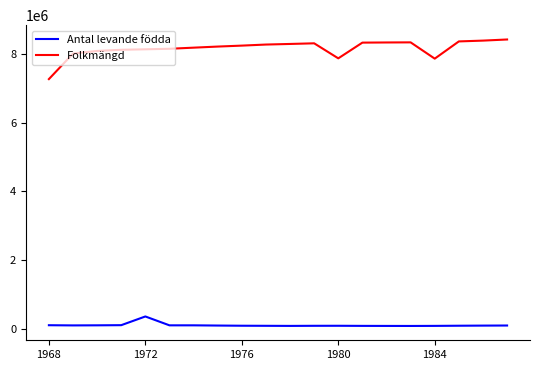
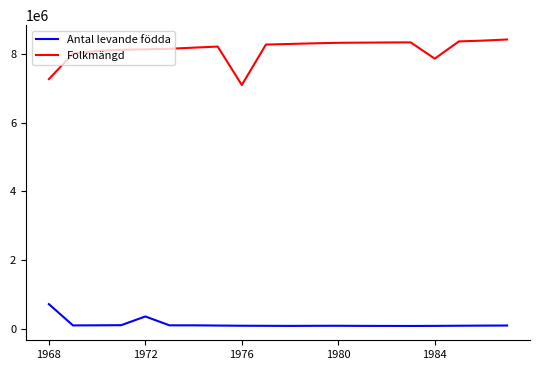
Antal levande födda, 1968: 100000 -> 700000
Folkmängd, 1976: 8200000 -> 7100000
Folkmängd, 1980: 7900000 -> 8300000
